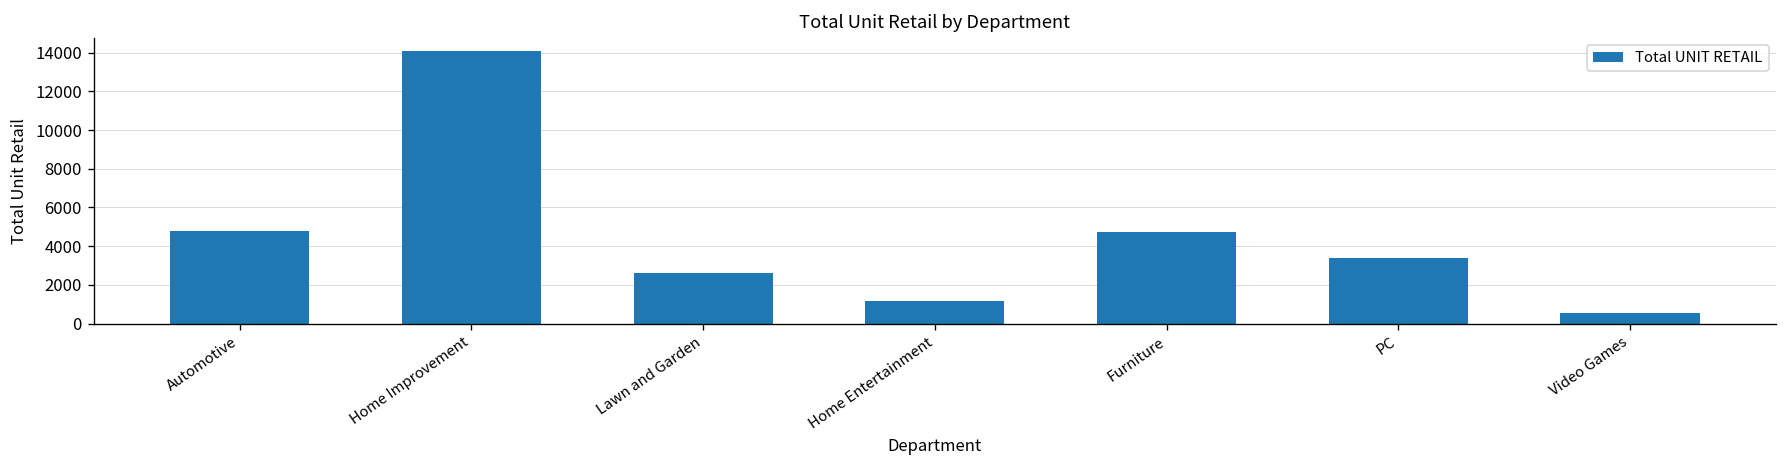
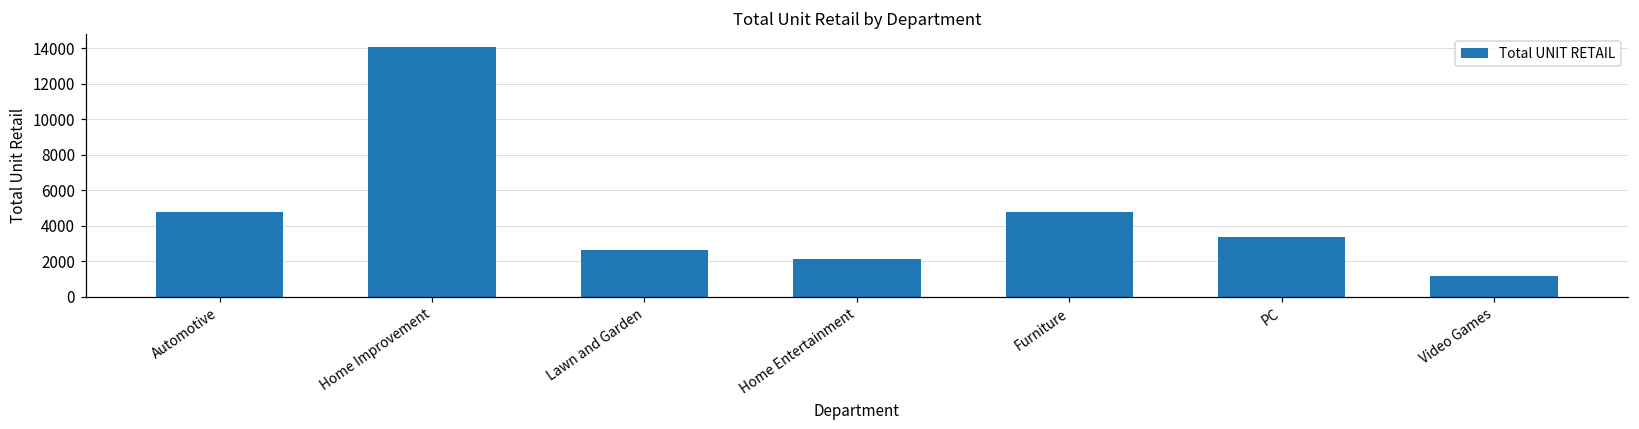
Home Entertainment: 1200 -> 2100
Video Games: 500 -> 1200
